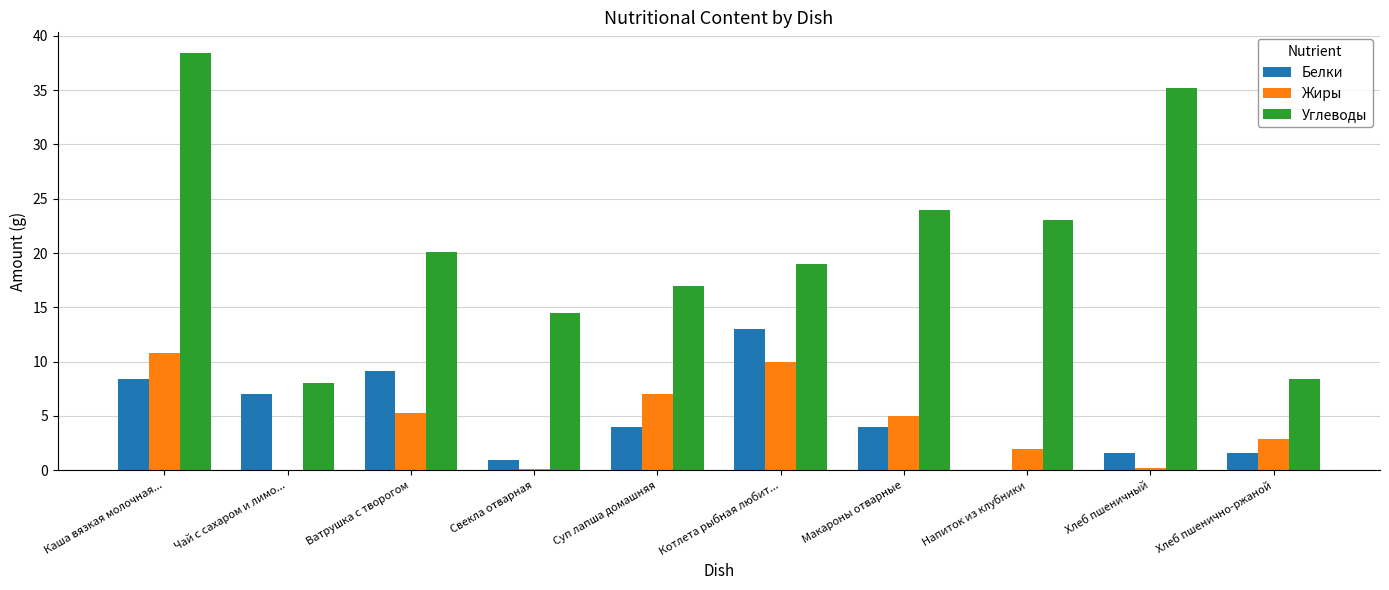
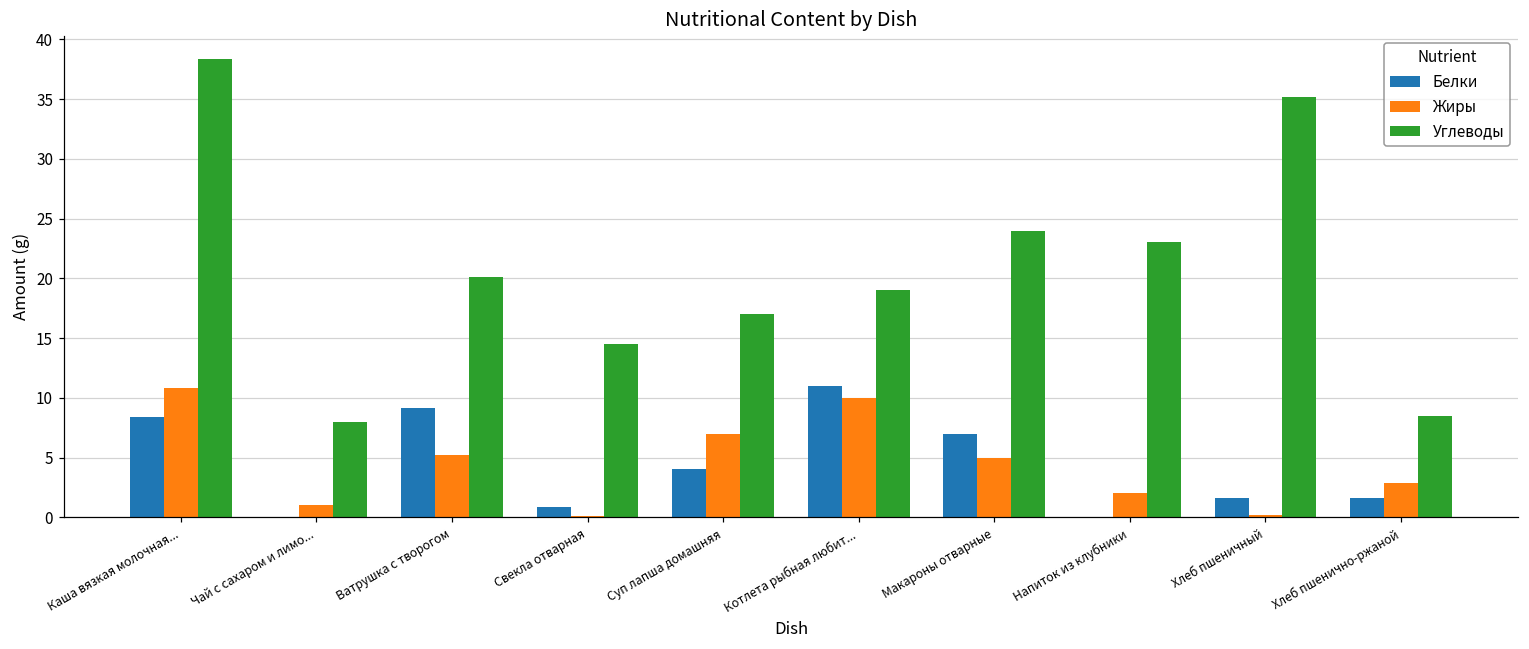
Белки, Чай с сахаром и лимо...: 7 -> 0
Жиры, Чай с сахаром и лимо...: 0 -> 1
Белки, Котлета рыбная любит...: 13 -> 11
Белки, Макароны отварные: 4 -> 7
